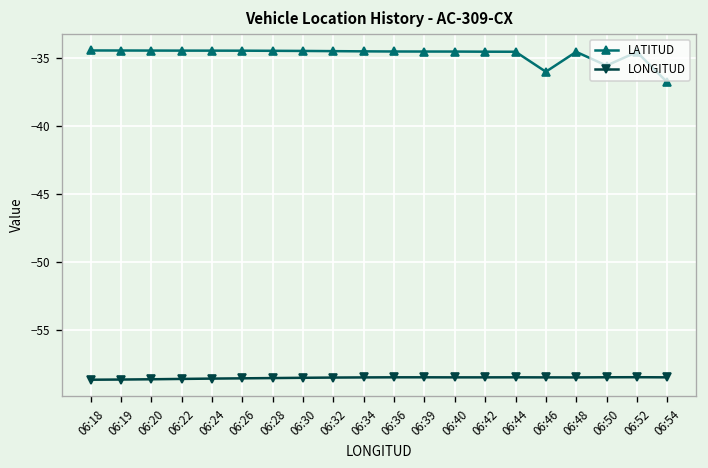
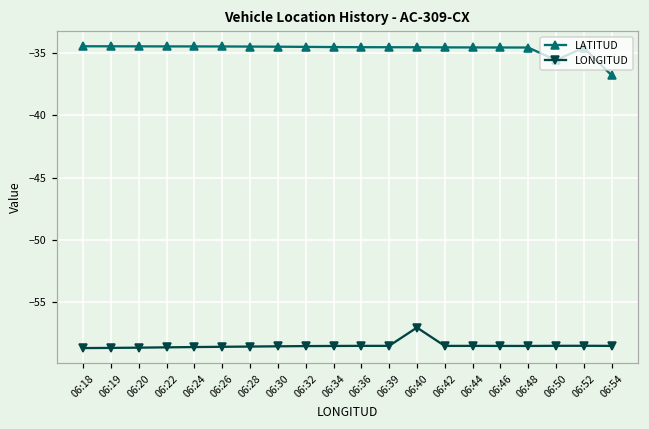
LONGITUD, 06:40: -58.5 -> -57.0
LATITUD, 06:46: -36.0 -> -34.6
